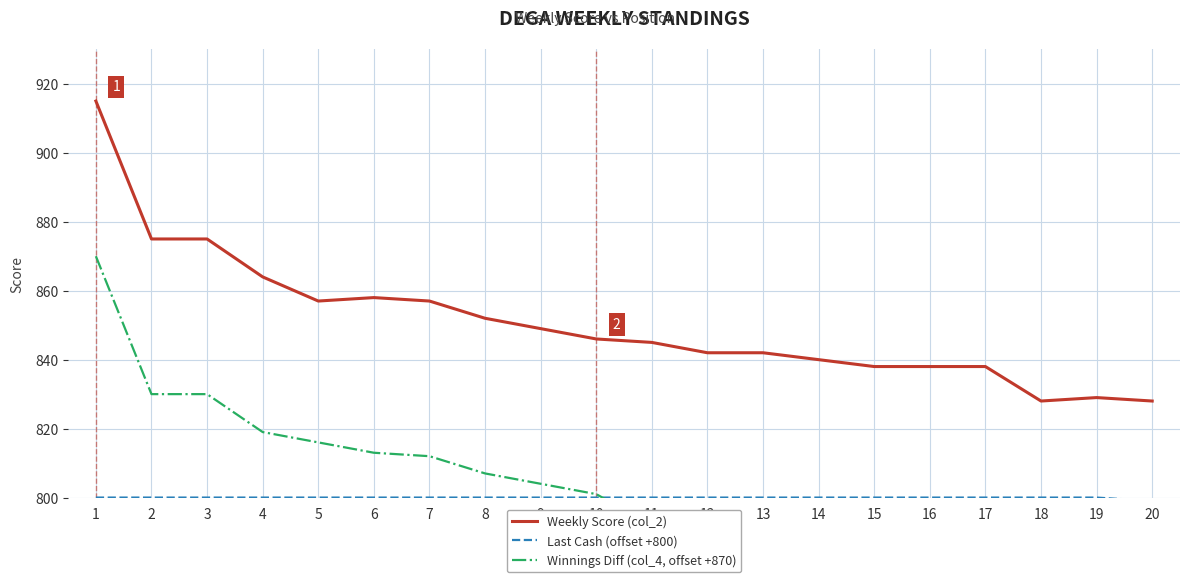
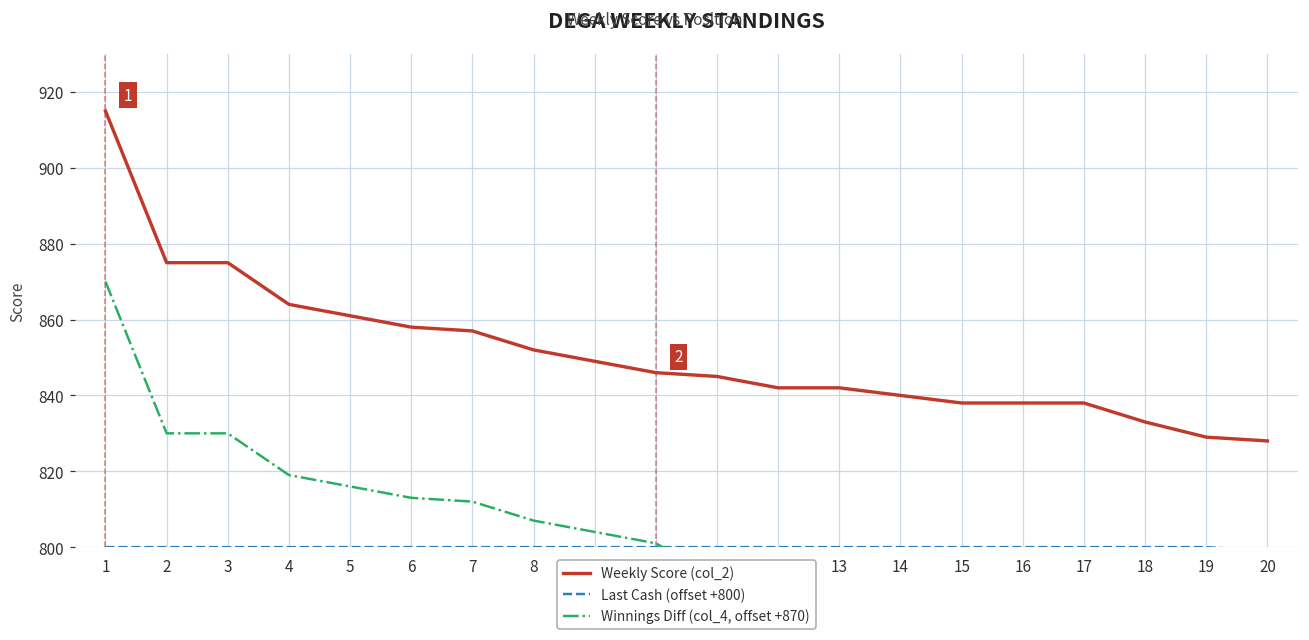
Weekly Score (col_2), 5: 857 -> 861
Weekly Score (col_2), 18: 828 -> 833
